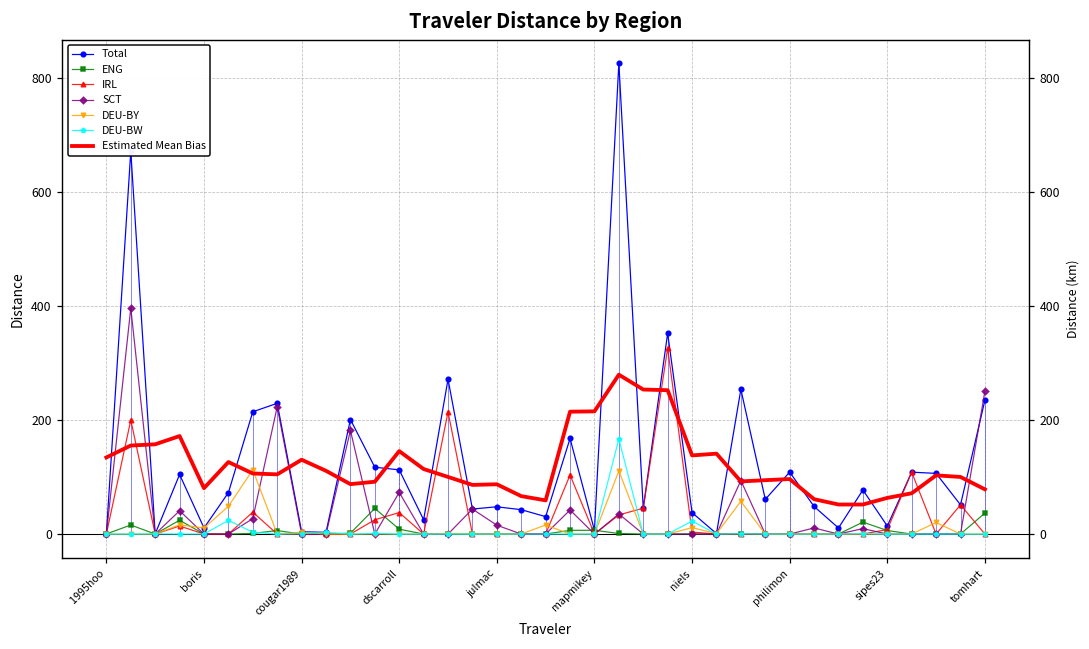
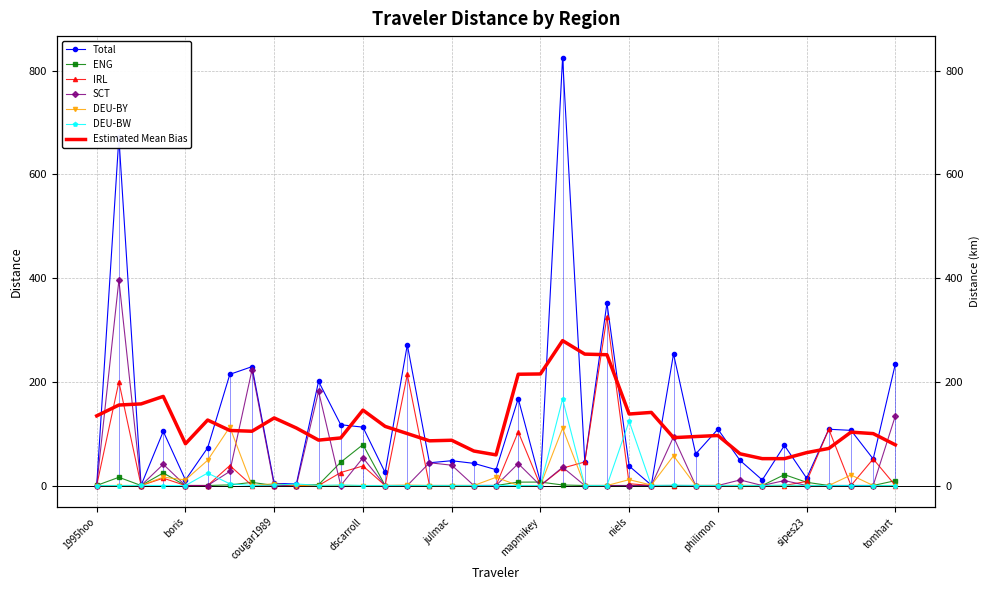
ENG, dscarroll: 10 -> 80
SCT, dscarroll: 70 -> 50
SCT, julmac: 20 -> 40
DEU-BW, niels: 20 -> 120
ENG, tomhart: 40 -> 10
SCT, tomhart: 250 -> 130
